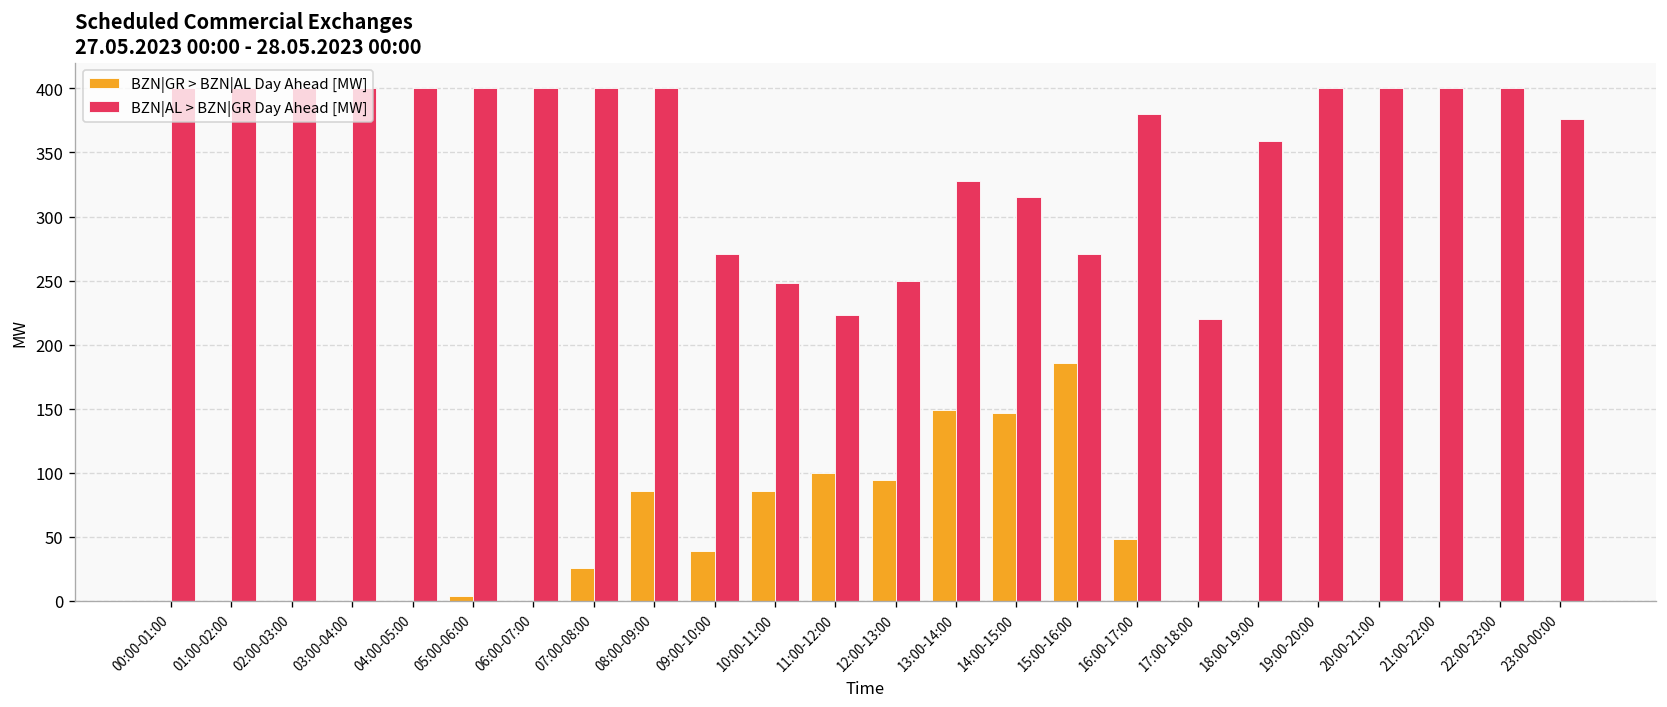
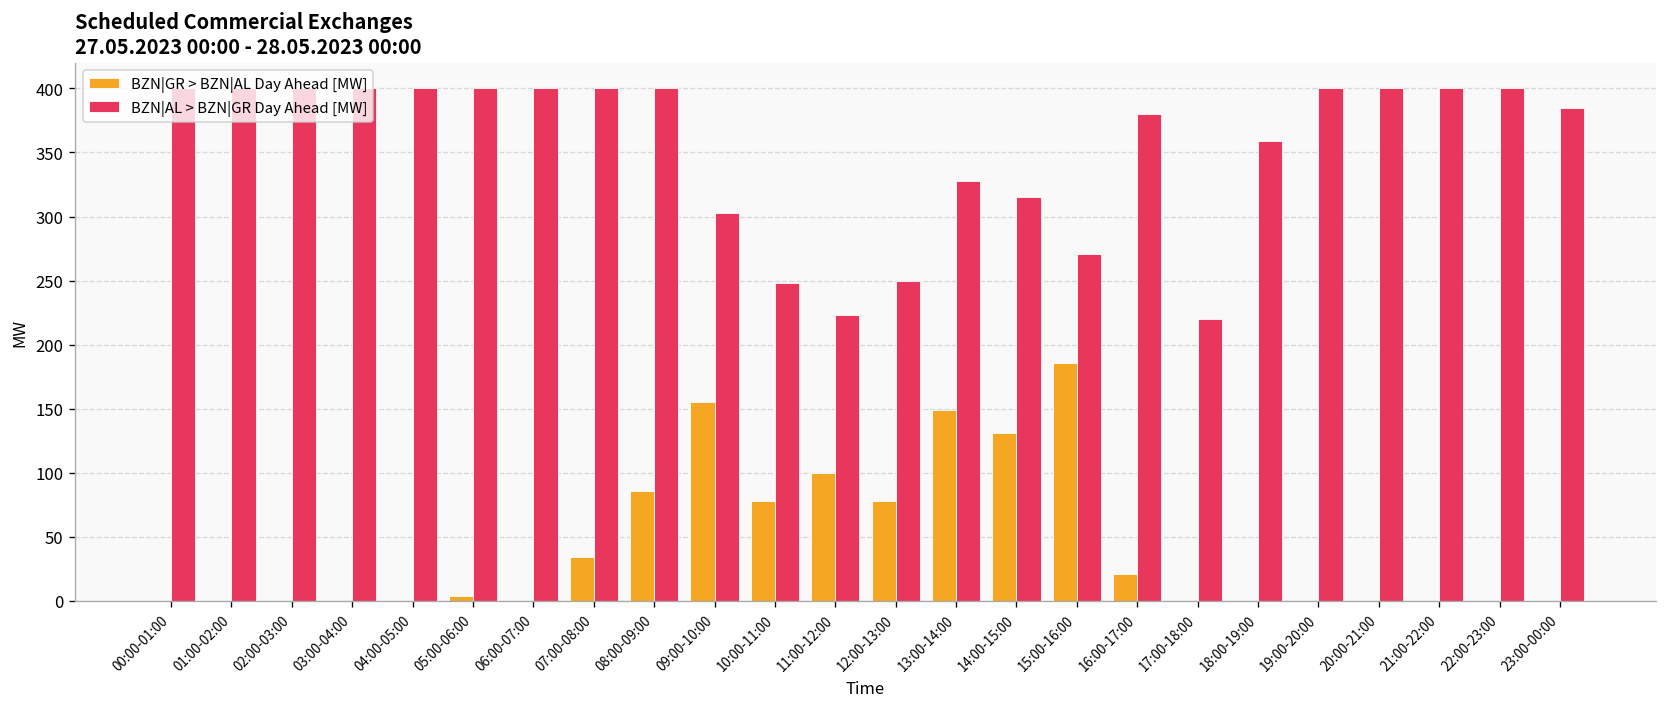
BZN|GR > BZN|AL Day Ahead [MW], 07:00-08:00: 26 -> 34
BZN|GR > BZN|AL Day Ahead [MW], 09:00-10:00: 39 -> 155
BZN|AL > BZN|GR Day Ahead [MW], 09:00-10:00: 271 -> 303
BZN|GR > BZN|AL Day Ahead [MW], 10:00-11:00: 86 -> 78
BZN|GR > BZN|AL Day Ahead [MW], 12:00-13:00: 94 -> 78
BZN|GR > BZN|AL Day Ahead [MW], 14:00-15:00: 147 -> 131
BZN|GR > BZN|AL Day Ahead [MW], 16:00-17:00: 48 -> 21
BZN|AL > BZN|GR Day Ahead [MW], 23:00-00:00: 376 -> 385
